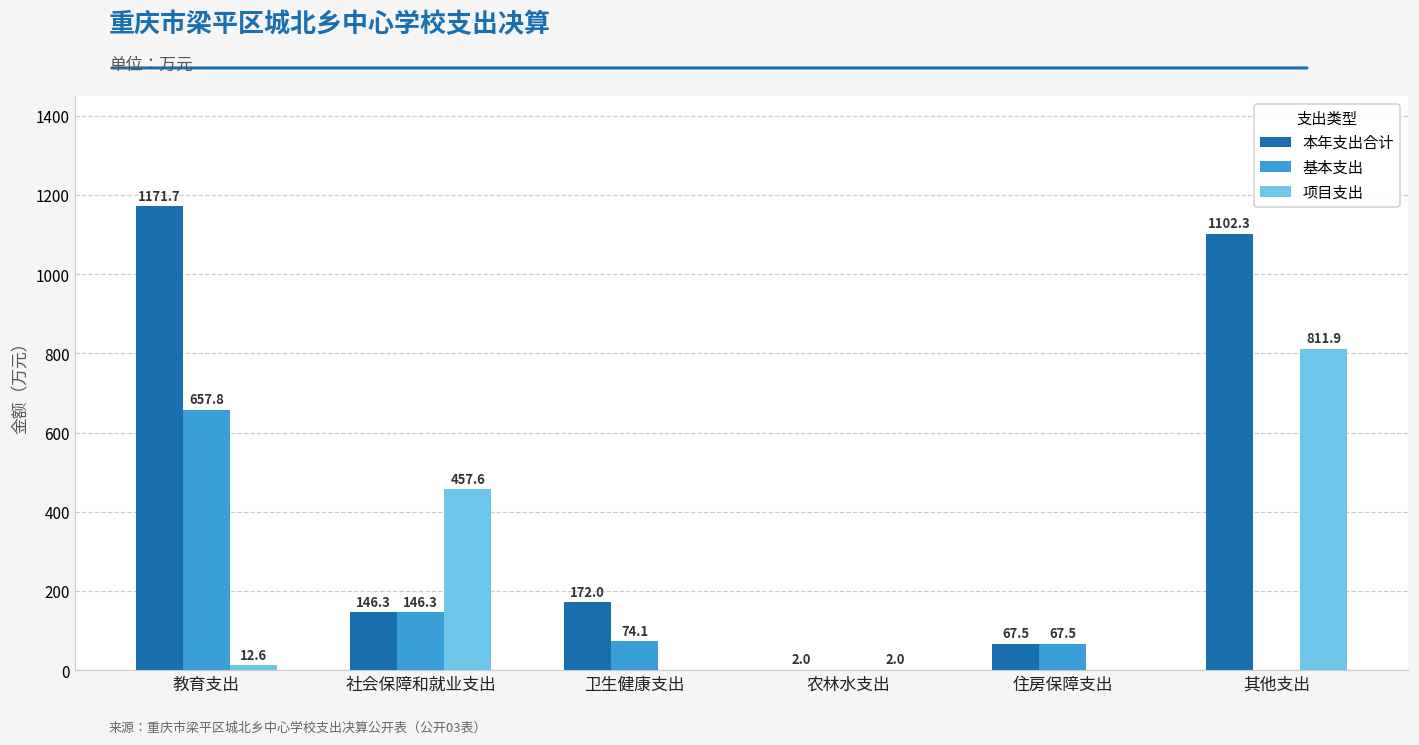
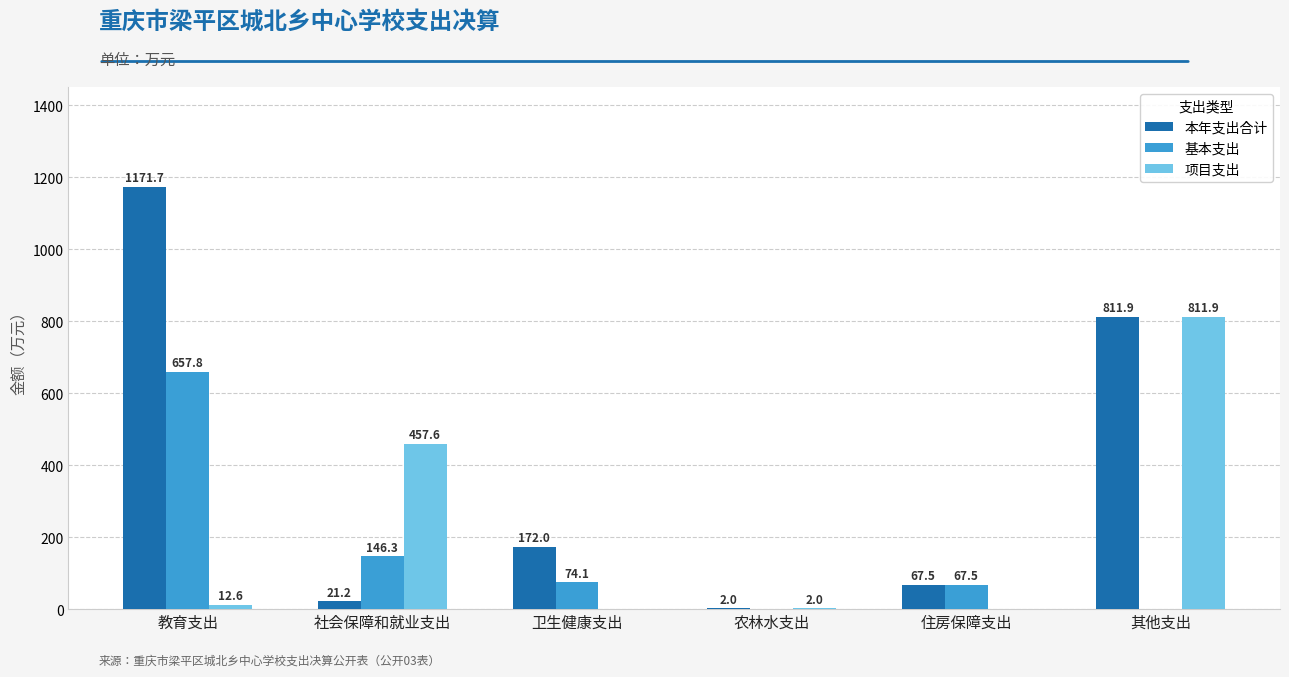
本年支出合计, 社会保障和就业支出: 146.3 -> 21.2
本年支出合计, 其他支出: 1102.3 -> 811.9
